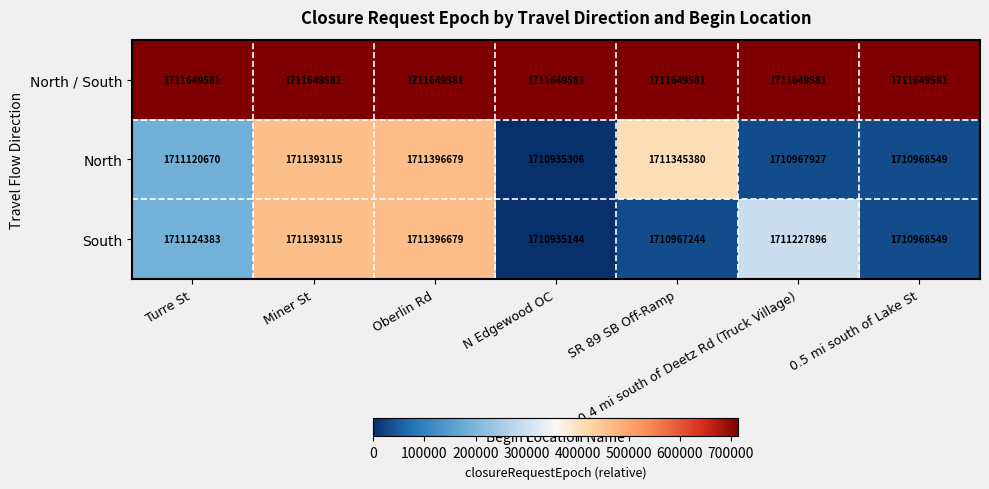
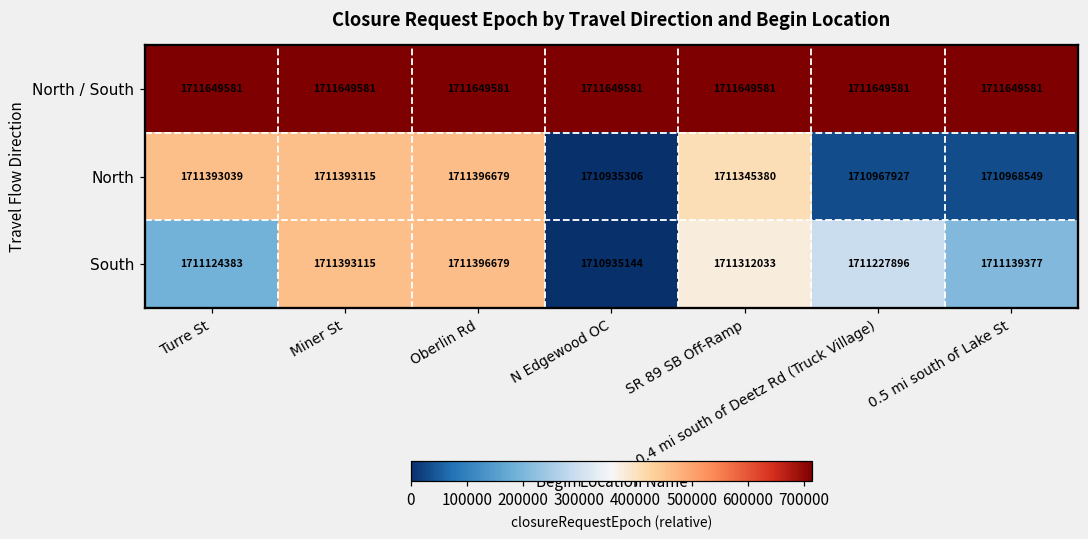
North, Turre St: 1711120670 -> 1711393039
South, SR 89 SB Off-Ramp: 1710967244 -> 1711312033
South, 0.5 mi south of Lake St: 1710968549 -> 1711139377
